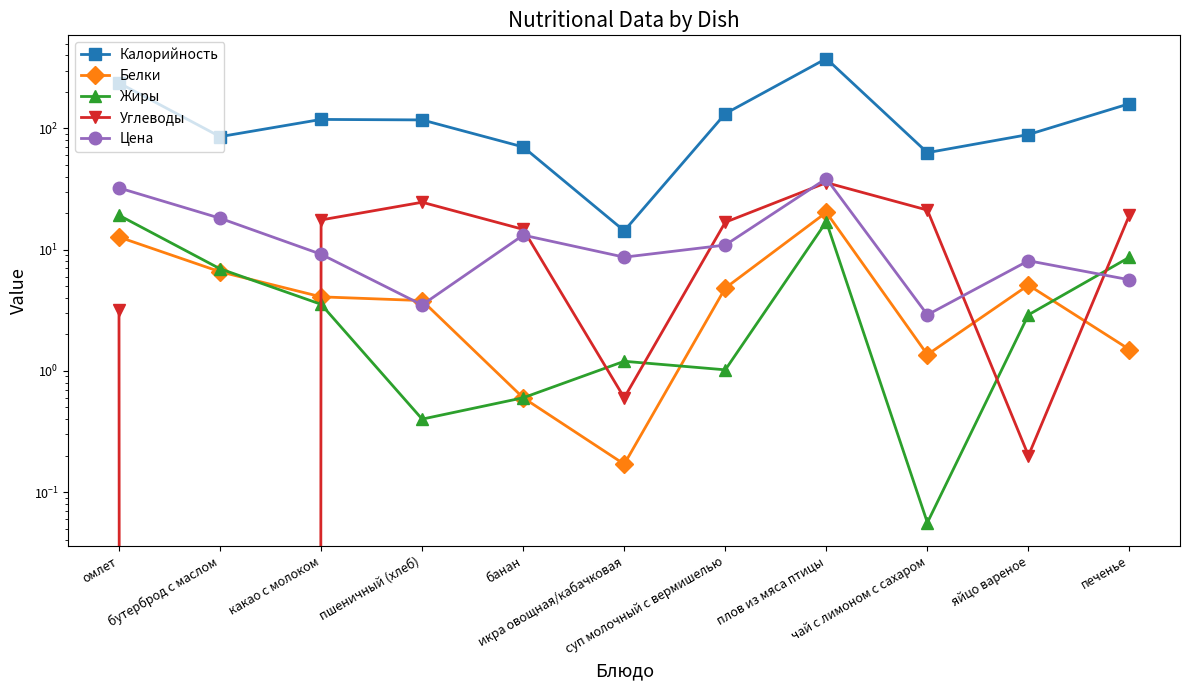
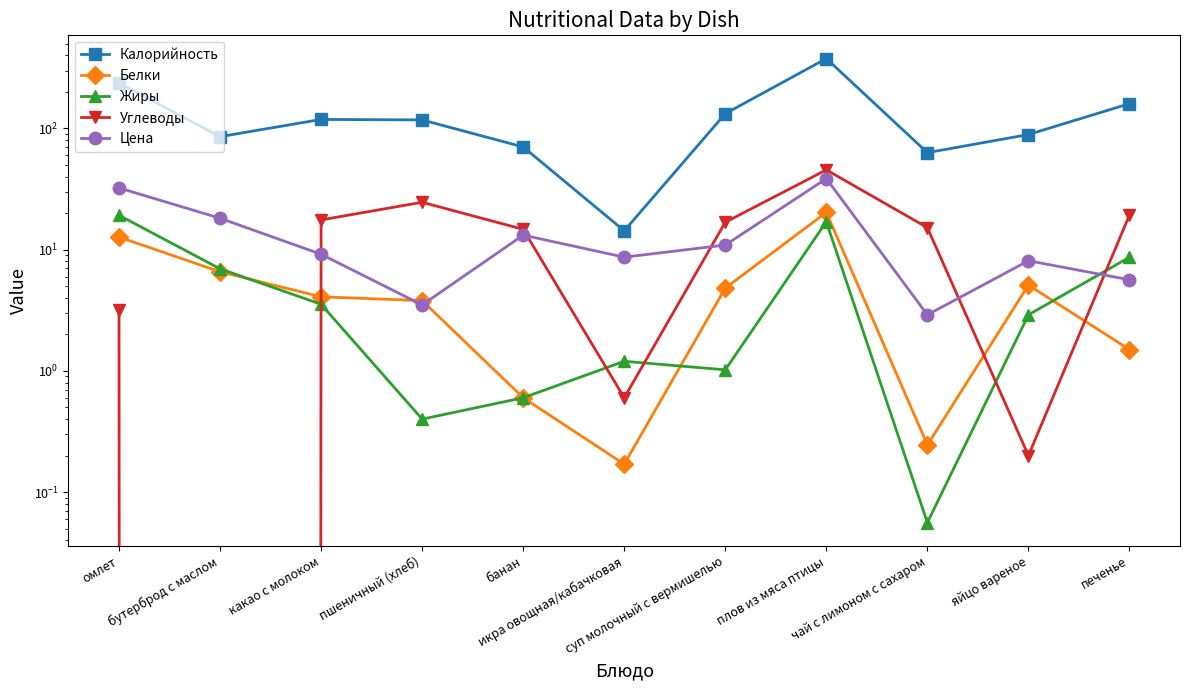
Углеводы, плов из мяса птицы: 36 -> 46
Белки, чай с лимоном с сахаром: 1.4 -> 0.25
Углеводы, чай с лимоном с сахаром: 21 -> 15
